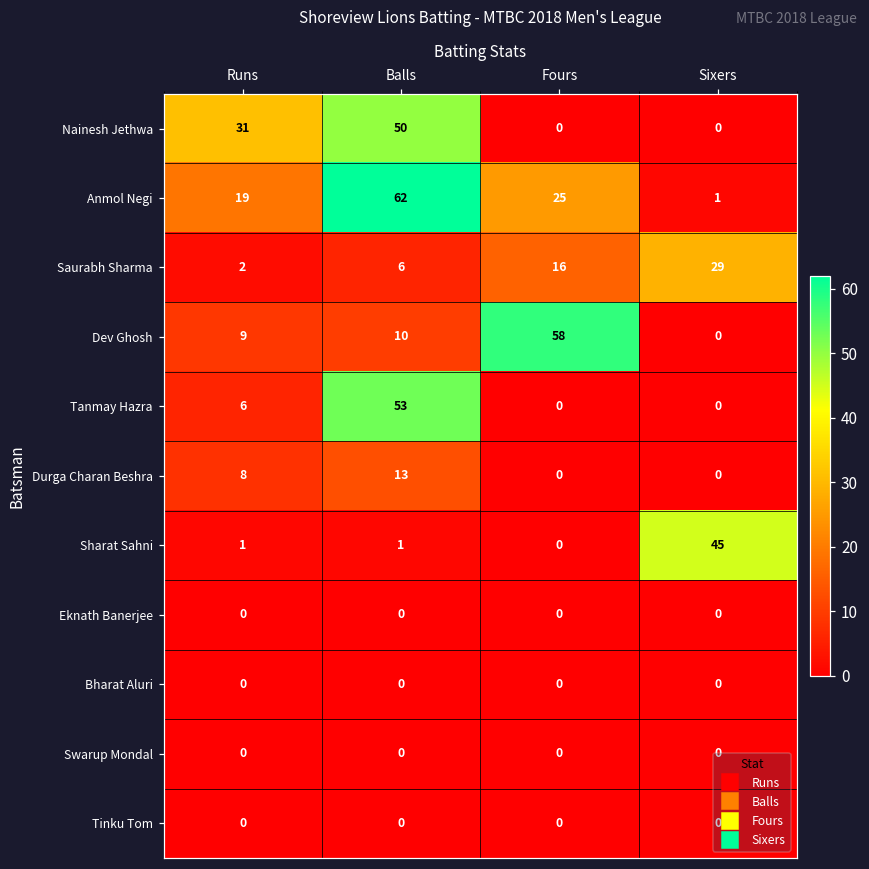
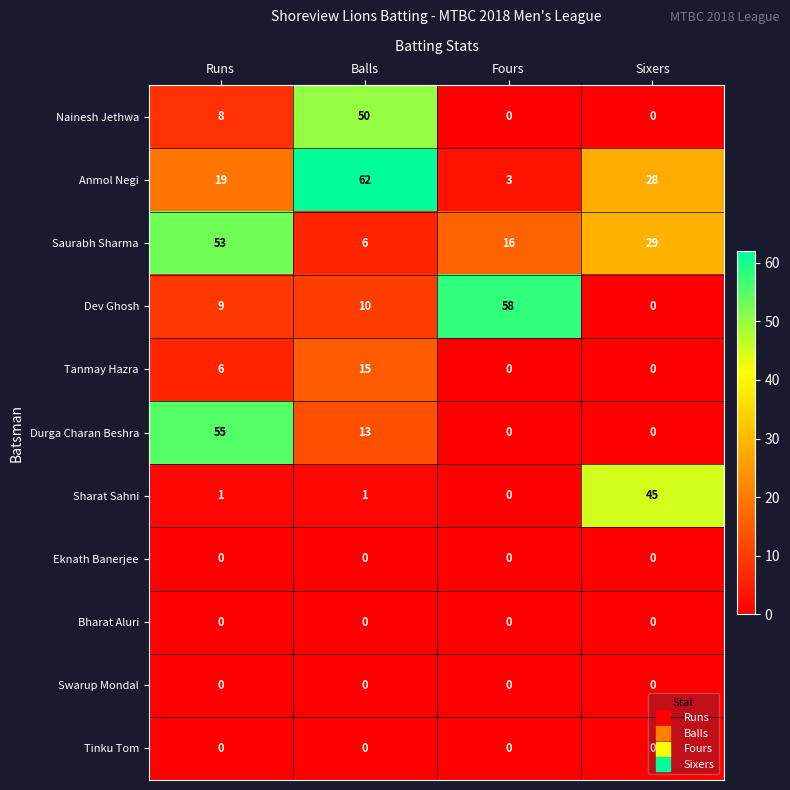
Nainesh Jethwa, Runs: 31 -> 8
Anmol Negi, Fours: 25 -> 3
Anmol Negi, Sixers: 1 -> 28
Saurabh Sharma, Runs: 2 -> 53
Tanmay Hazra, Balls: 53 -> 15
Durga Charan Beshra, Runs: 8 -> 55
